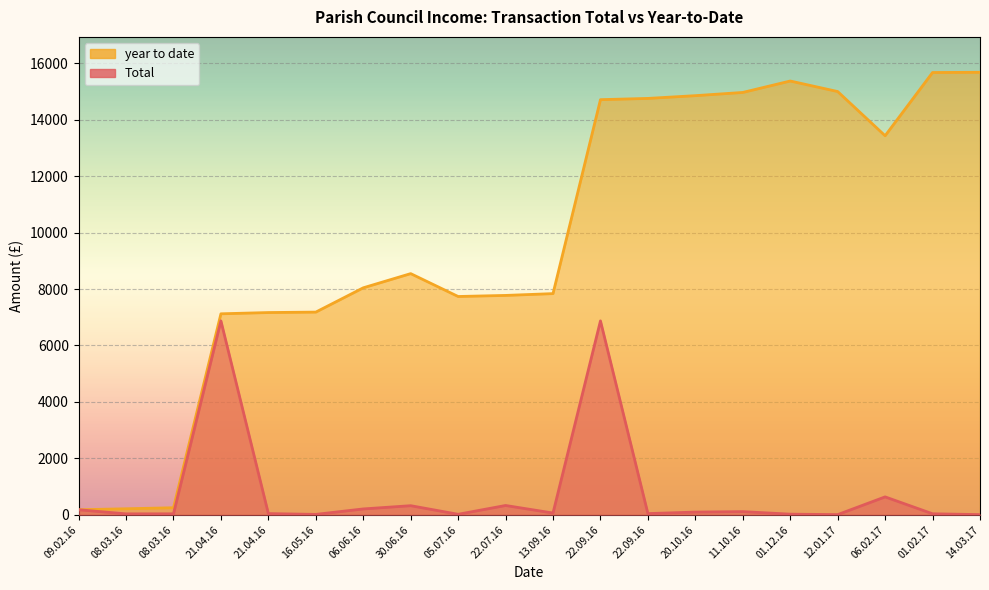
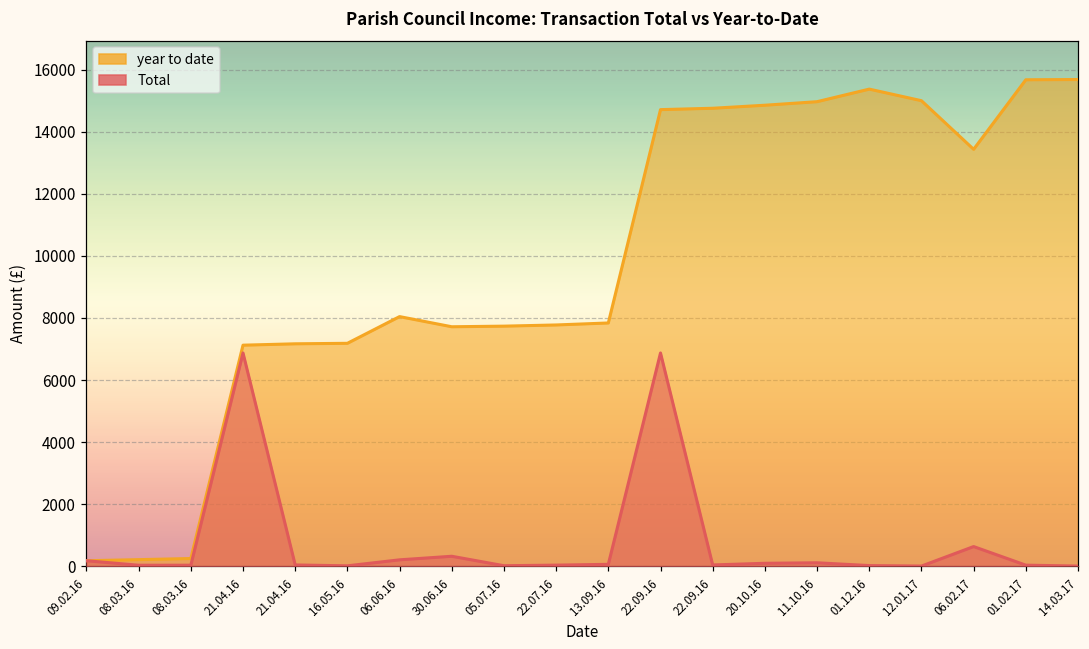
year to date, 30.06.16: 8500 -> 7700
Total, 22.07.16: 300 -> 0
